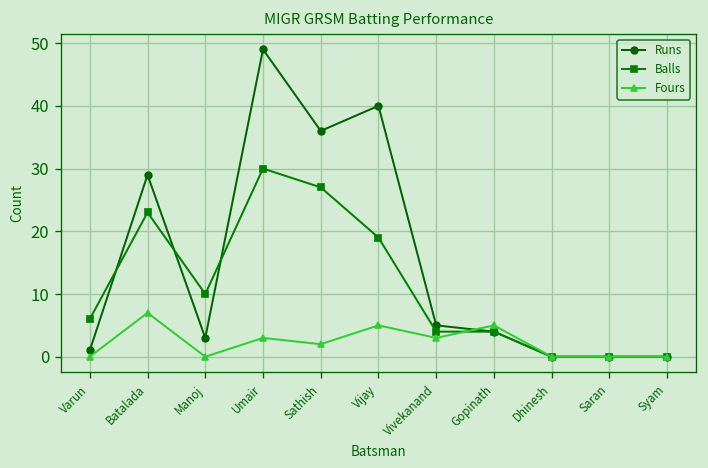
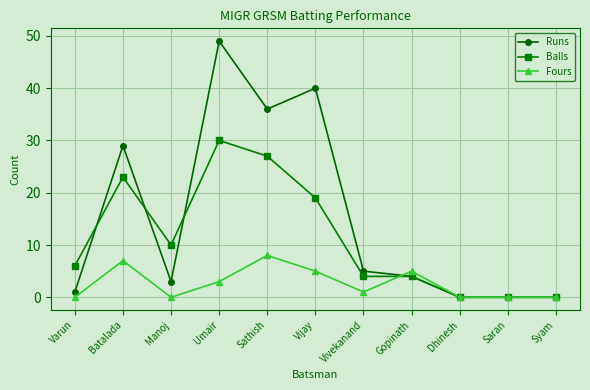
Fours, Sathish: 2 -> 8
Fours, Vivekanand: 3 -> 1
